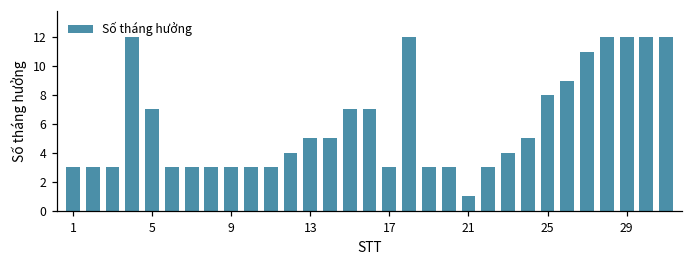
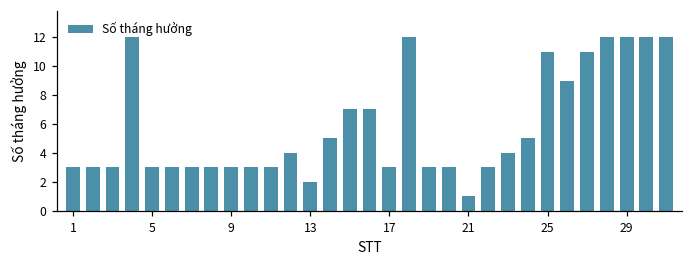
5: 7 -> 3
13: 5 -> 2
25: 8 -> 11
